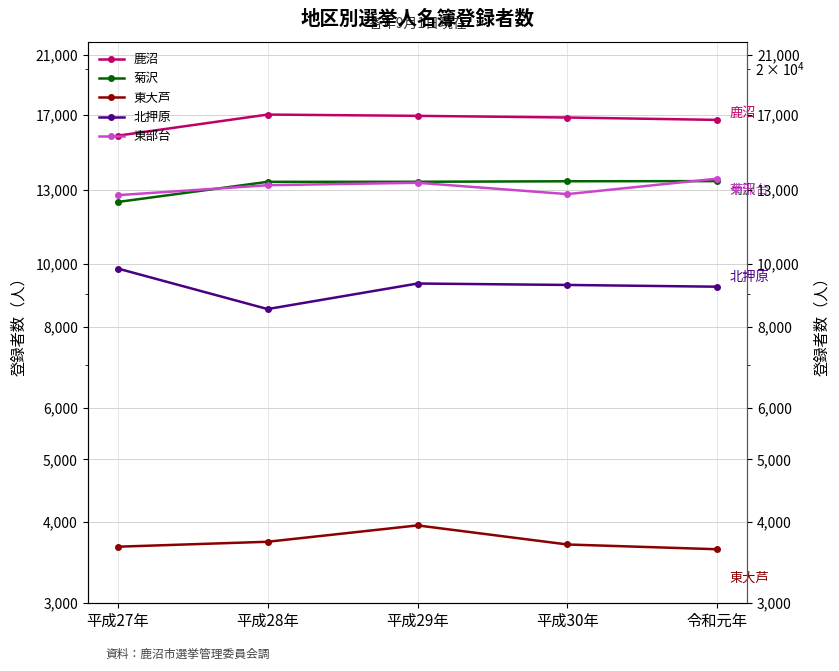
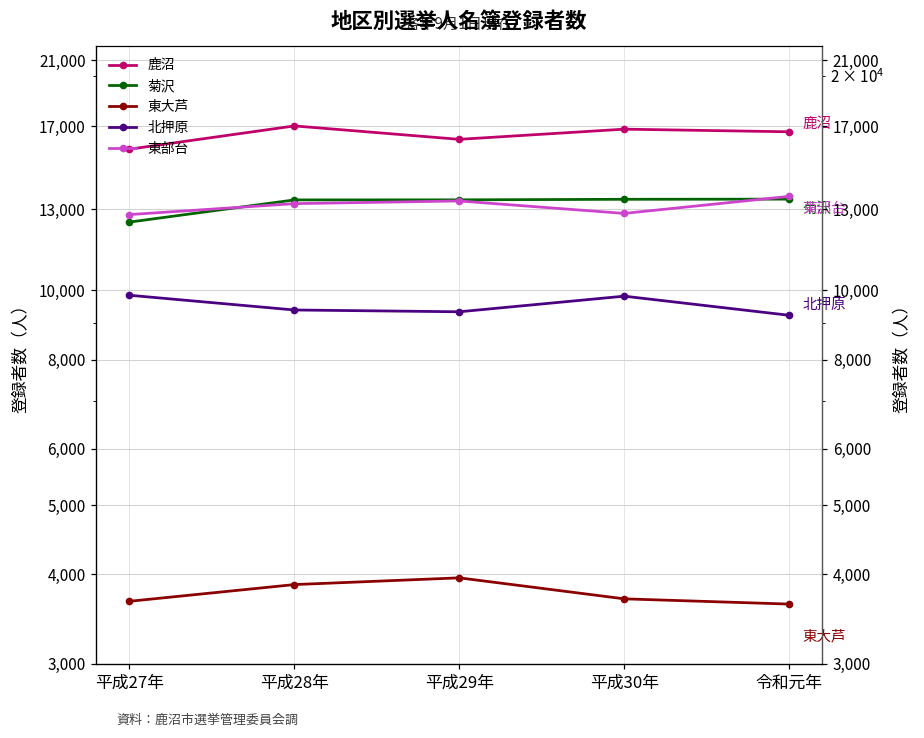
東大芦, 平成28年: 3,700 -> 3,900
北押原, 平成28年: 8,500 -> 9,400
鹿沼, 平成29年: 16,900 -> 16,300
北押原, 平成30年: 9,300 -> 9,800
